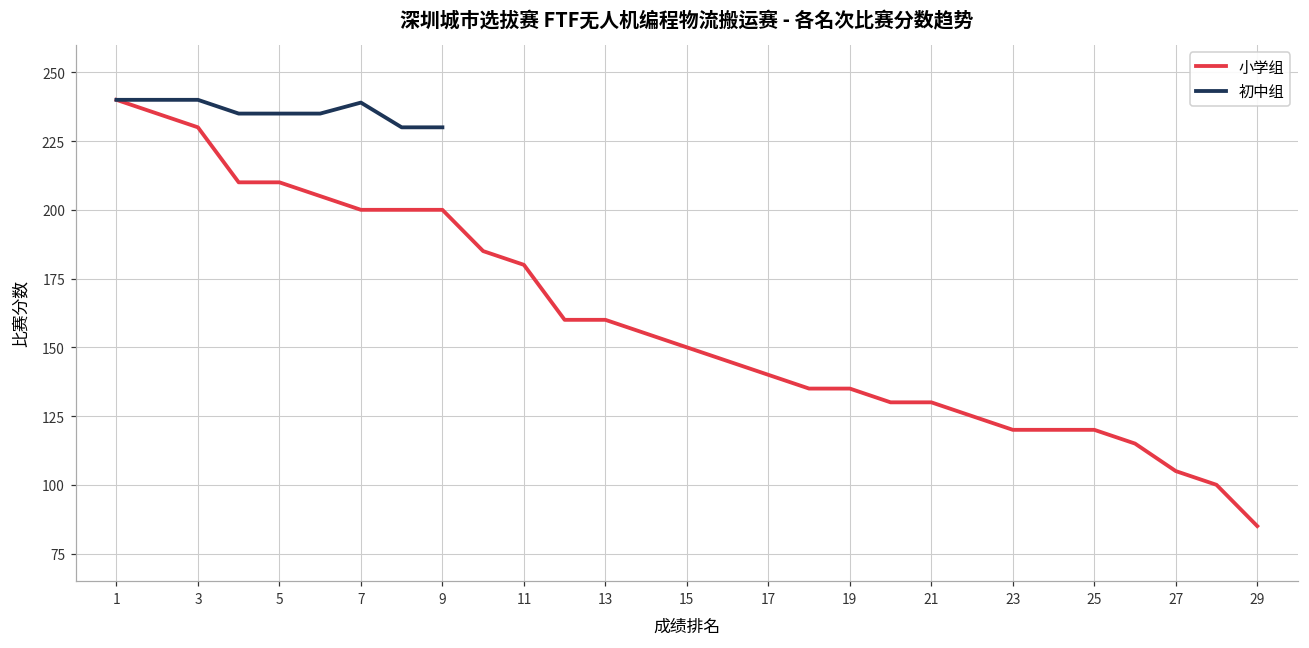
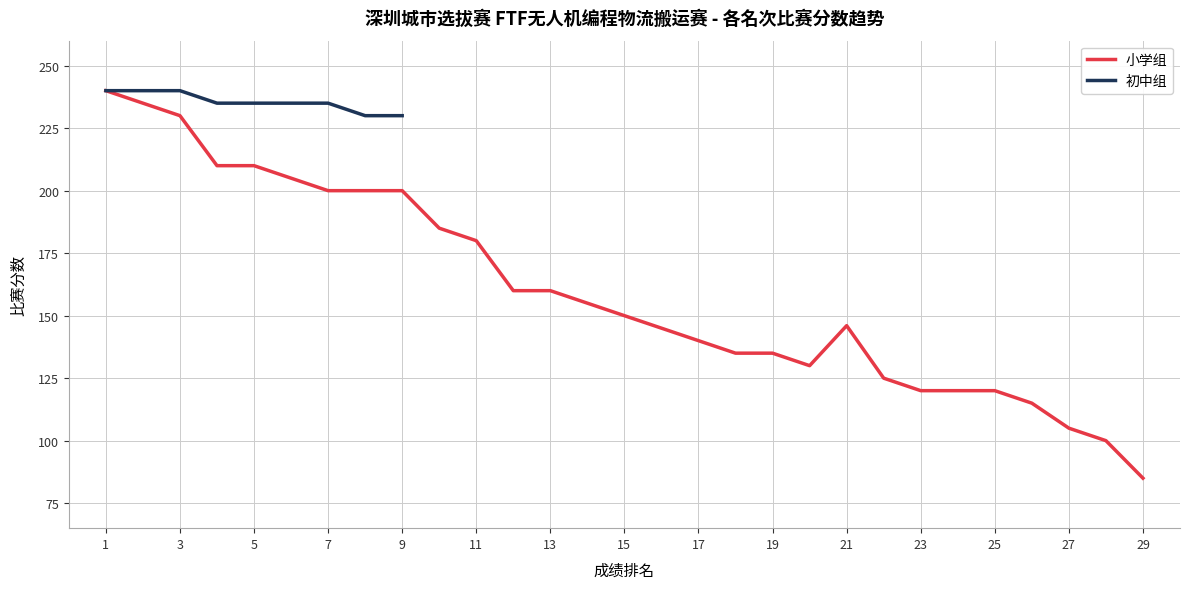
初中组, 7: 239 -> 235
小学组, 21: 130 -> 146
